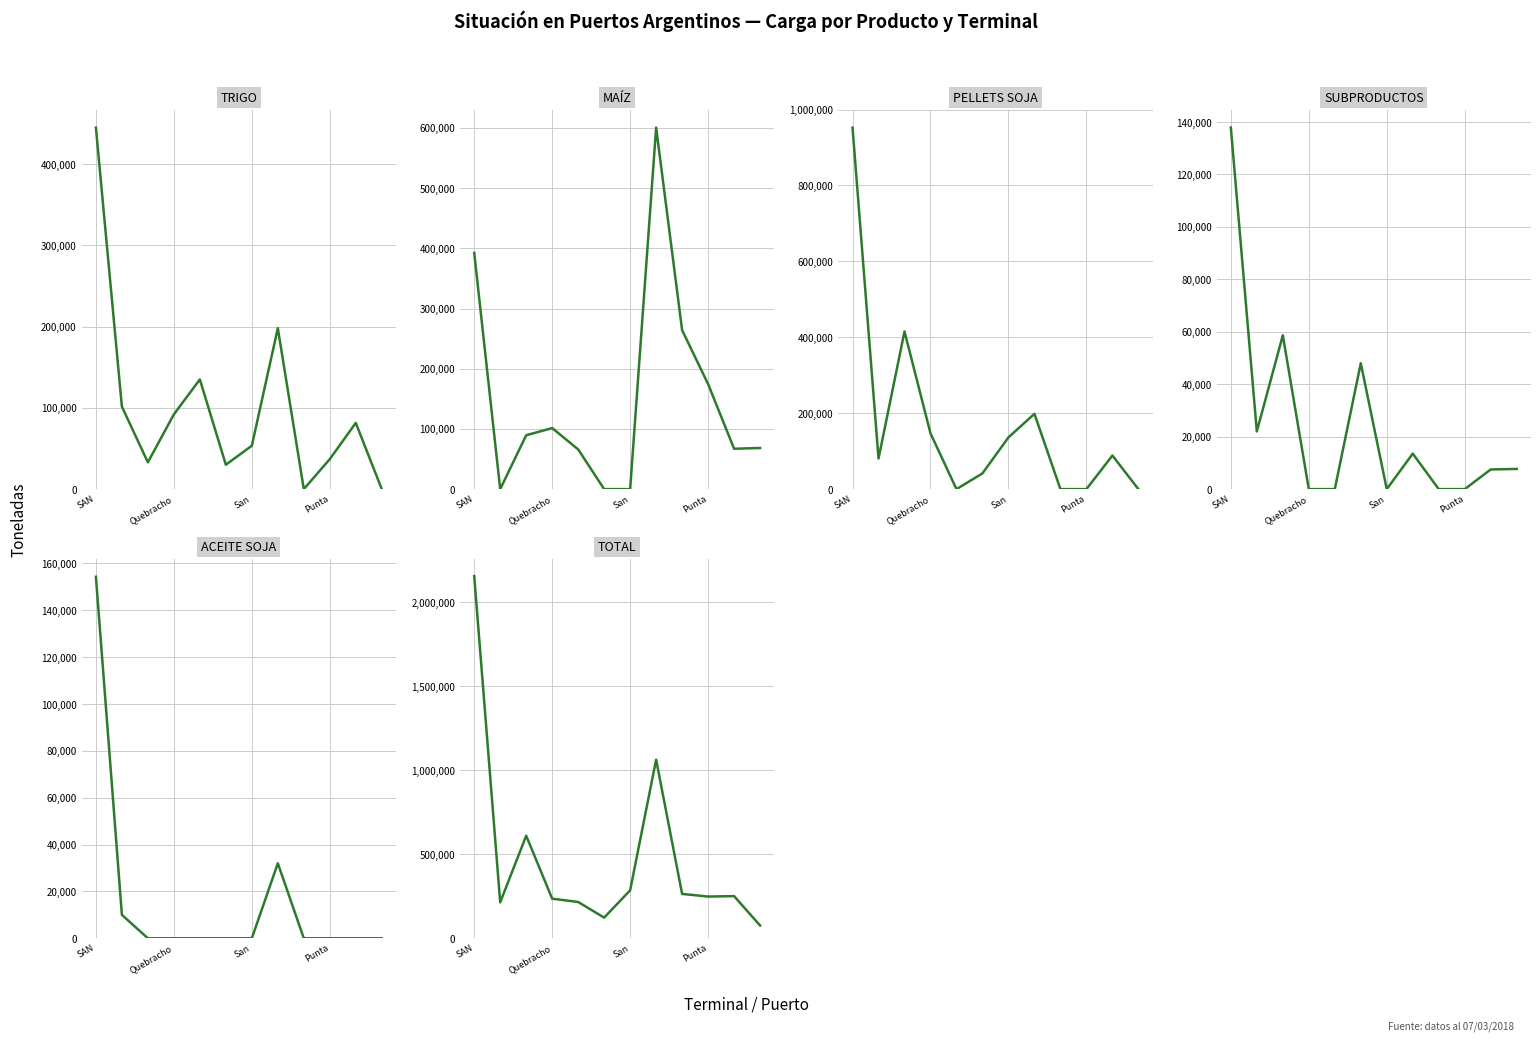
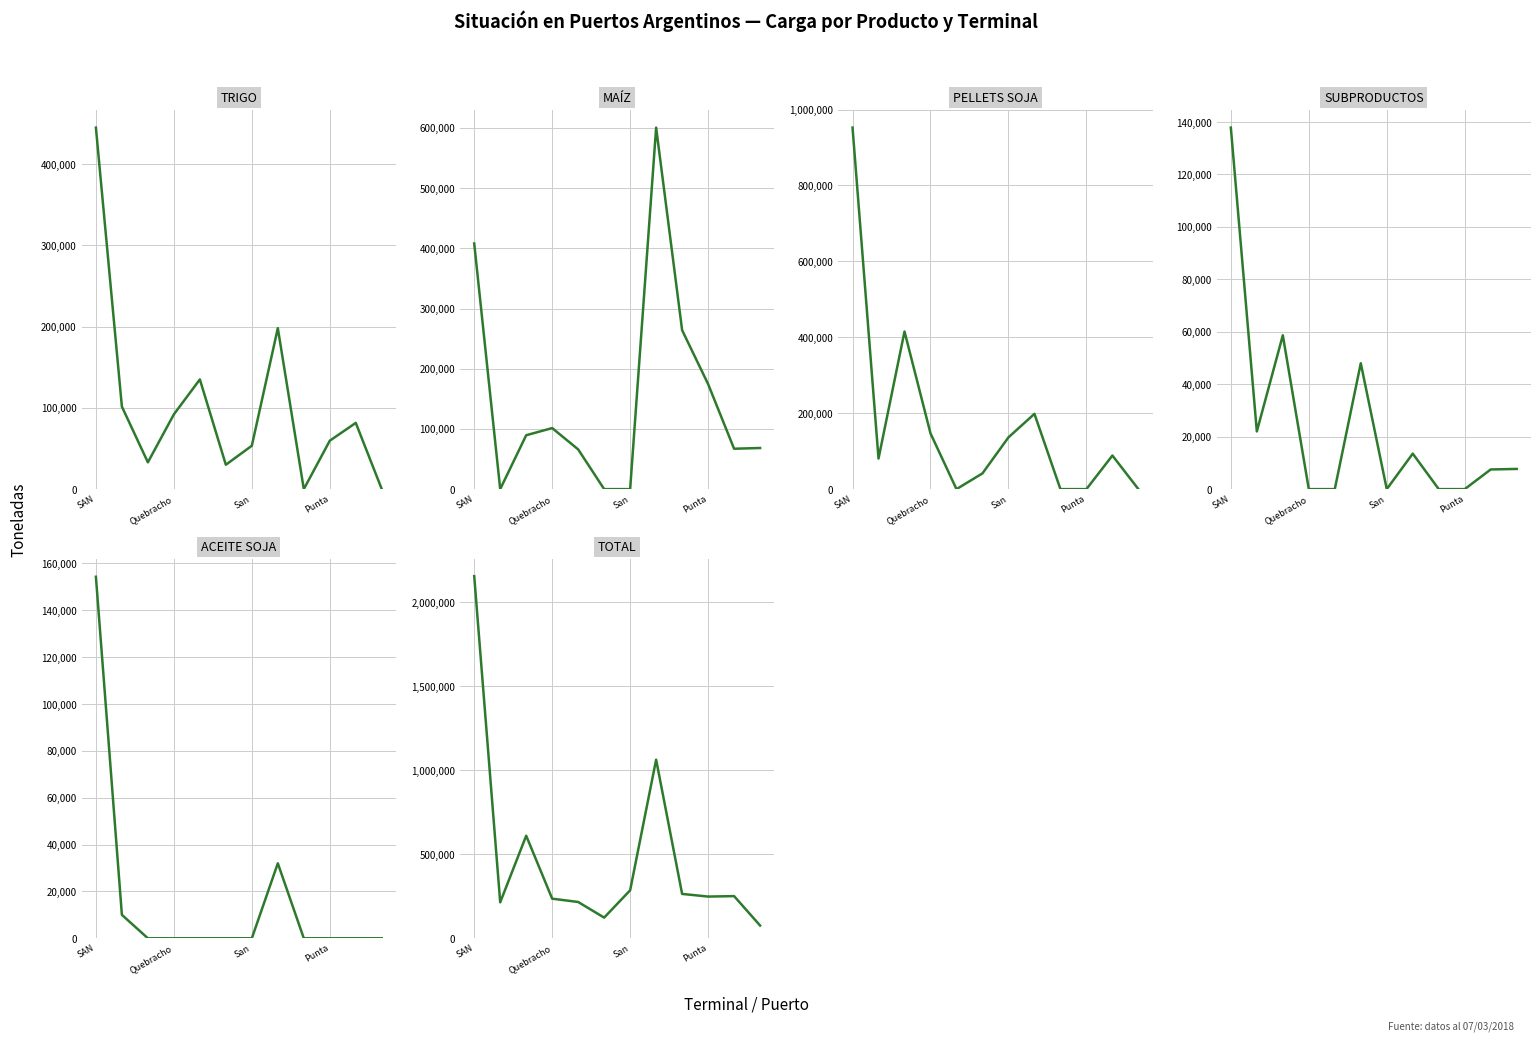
TRIGO, Punta: 40,000 -> 60,000
MAÍZ, SAN: 390,000 -> 410,000
